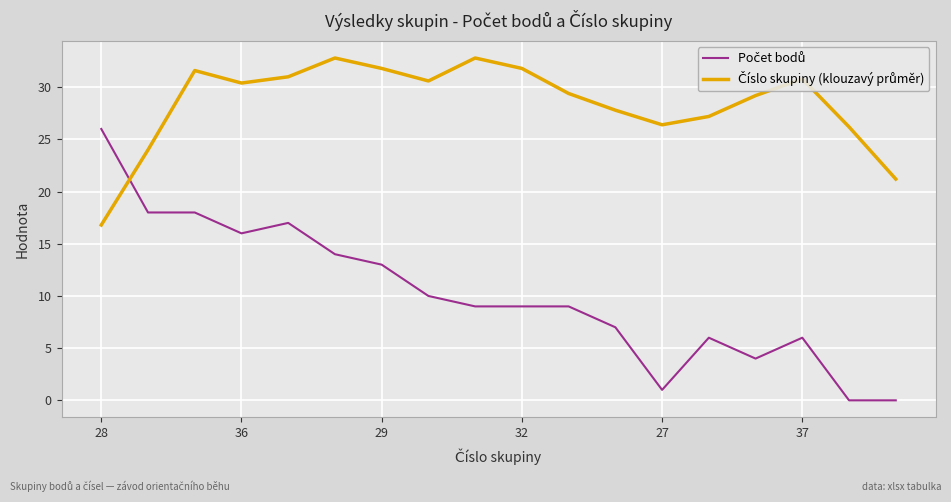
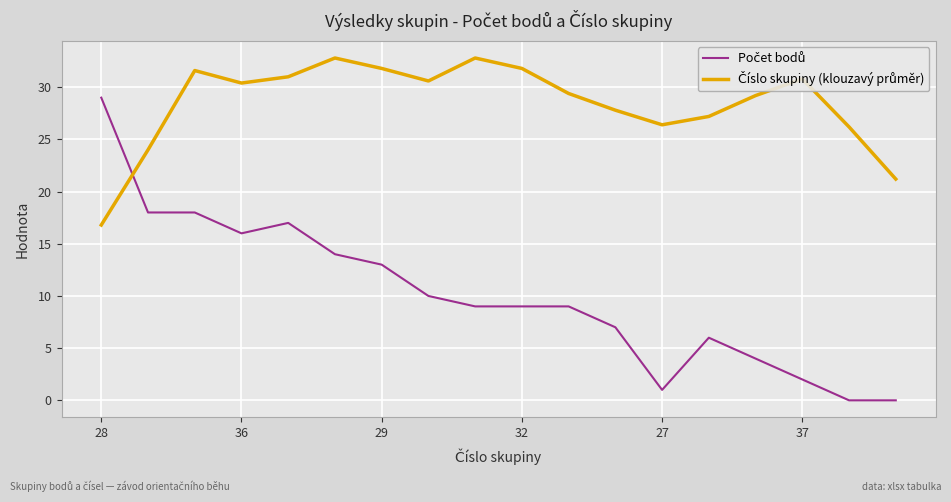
Počet bodů, 28: 26 -> 29
Počet bodů, 37: 6 -> 2
